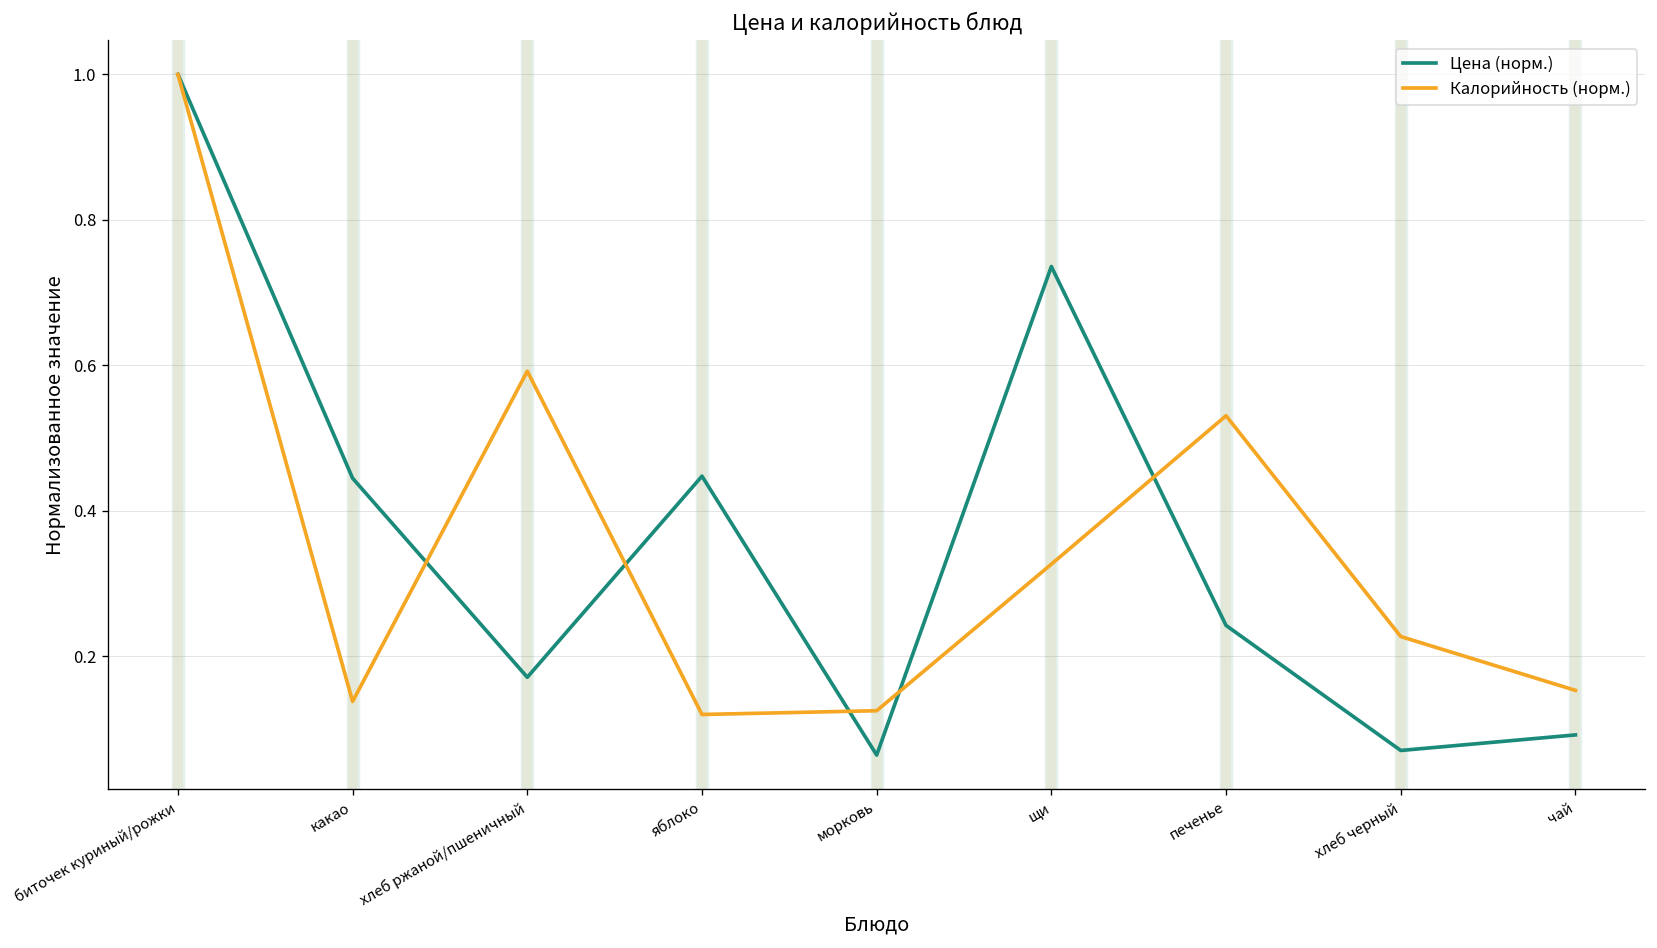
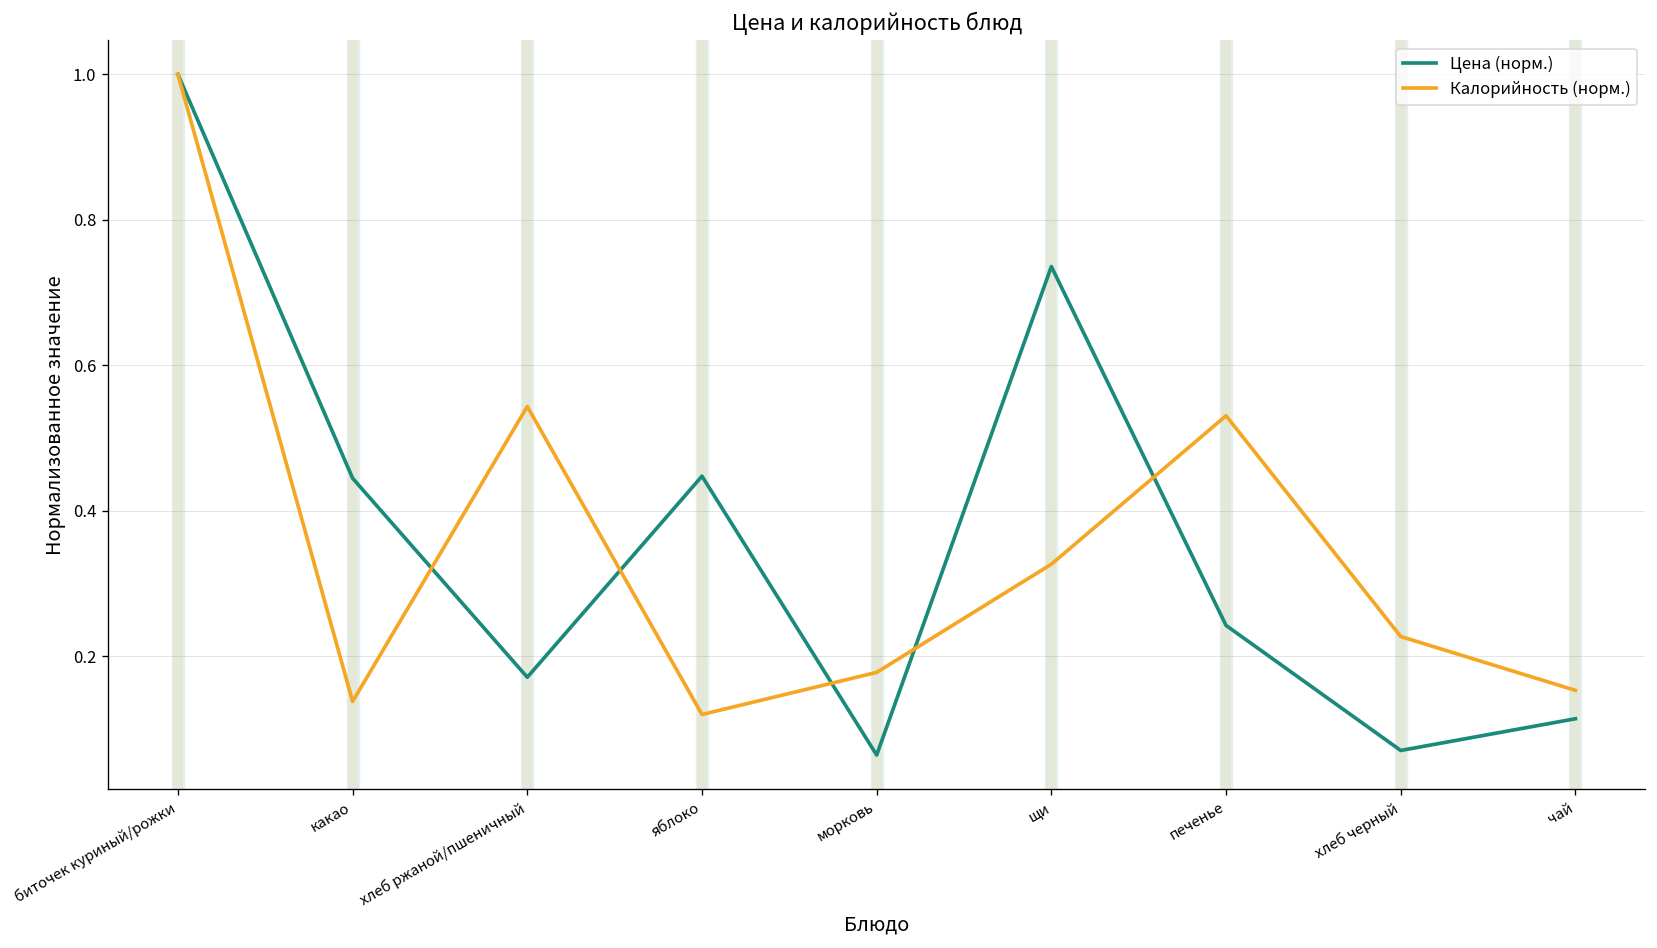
Калорийность (норм.), хлеб ржаной/пшеничный: 0.59 -> 0.54
Калорийность (норм.), морковь: 0.13 -> 0.18
Цена (норм.), чай: 0.09 -> 0.11
